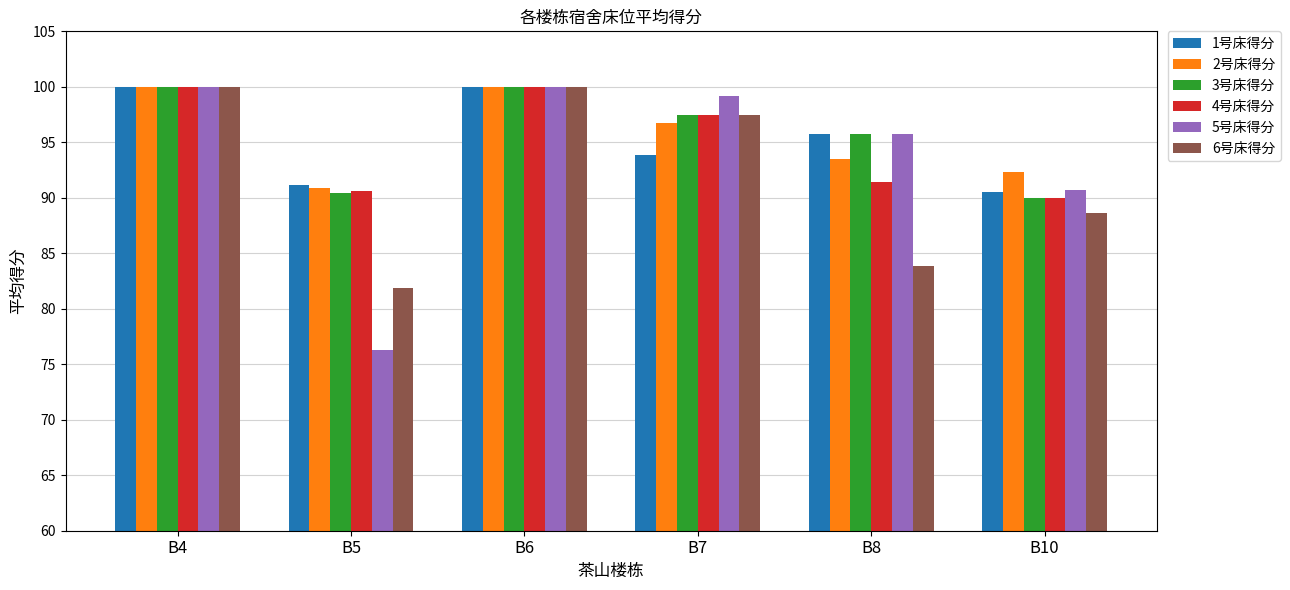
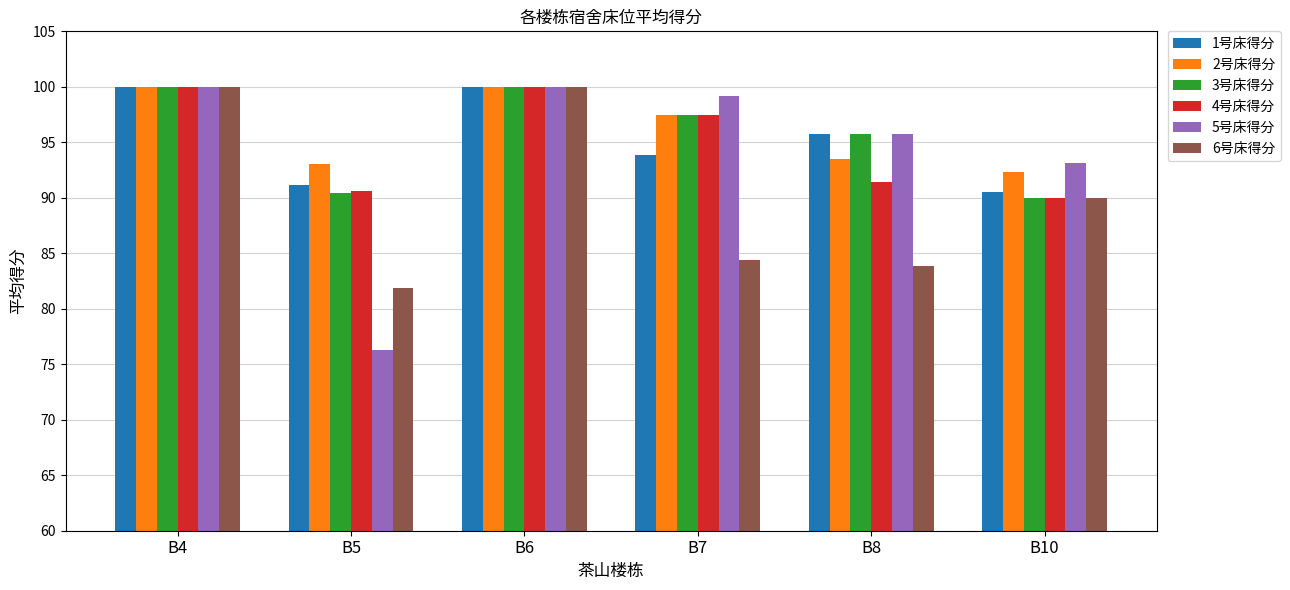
2号床得分, B5: 90.9 -> 93.1
2号床得分, B7: 96.7 -> 97.5
6号床得分, B7: 97.5 -> 84.4
5号床得分, B10: 90.7 -> 93.1
6号床得分, B10: 88.6 -> 90.0
